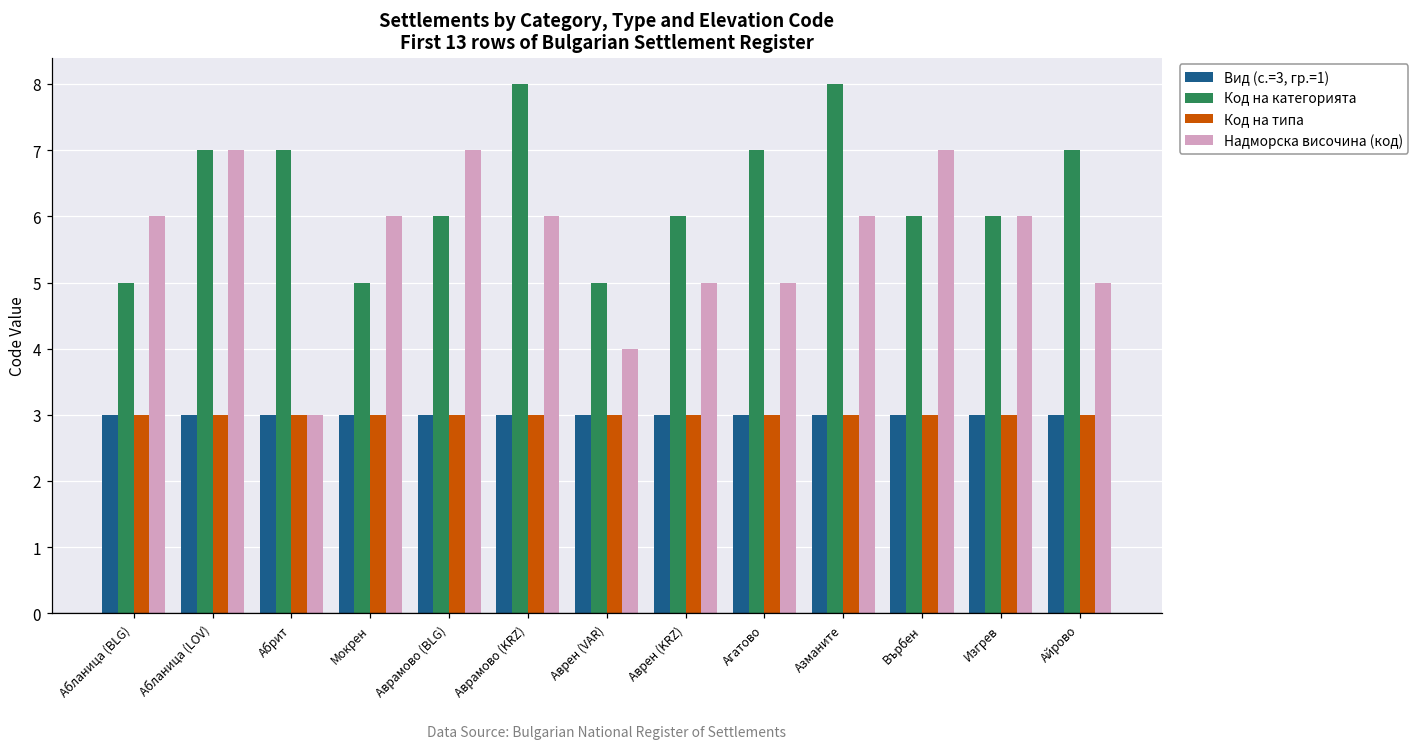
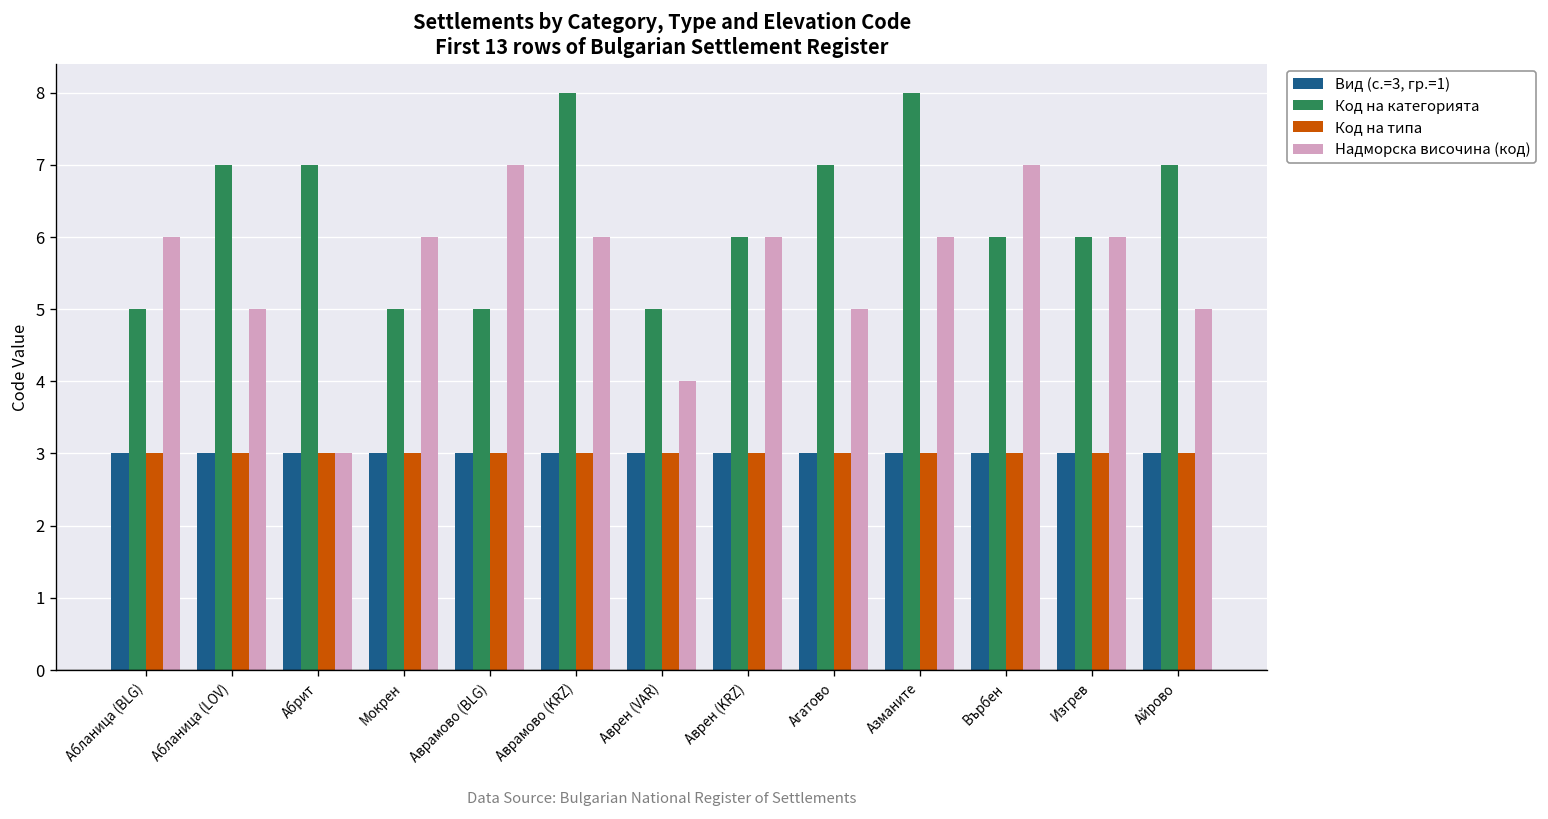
Надморска височина (код), Абланица (LOV): 7 -> 5
Код на категорията, Аврамово (BLG): 6 -> 5
Надморска височина (код), Аврен (KRZ): 5 -> 6
